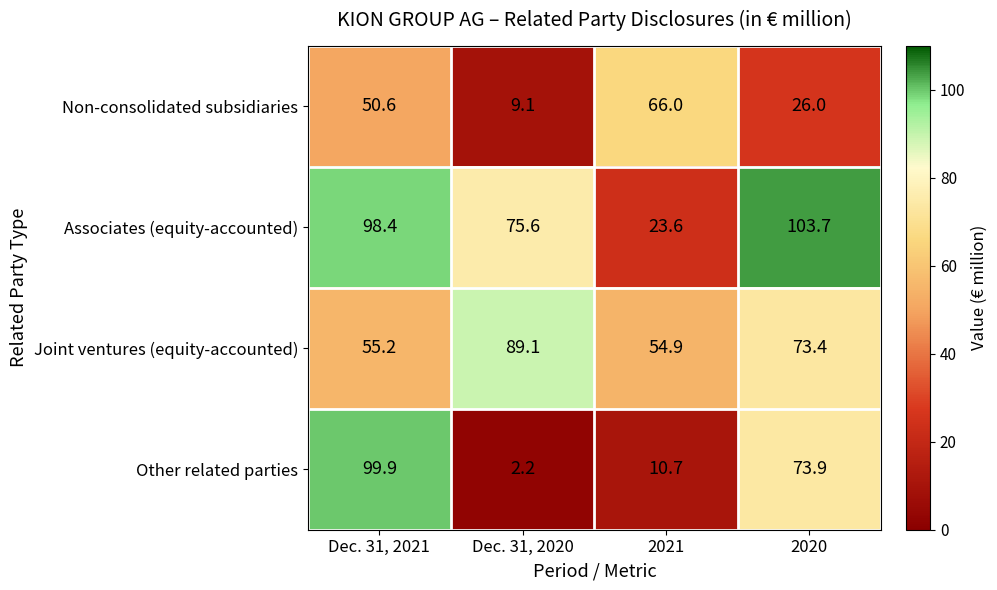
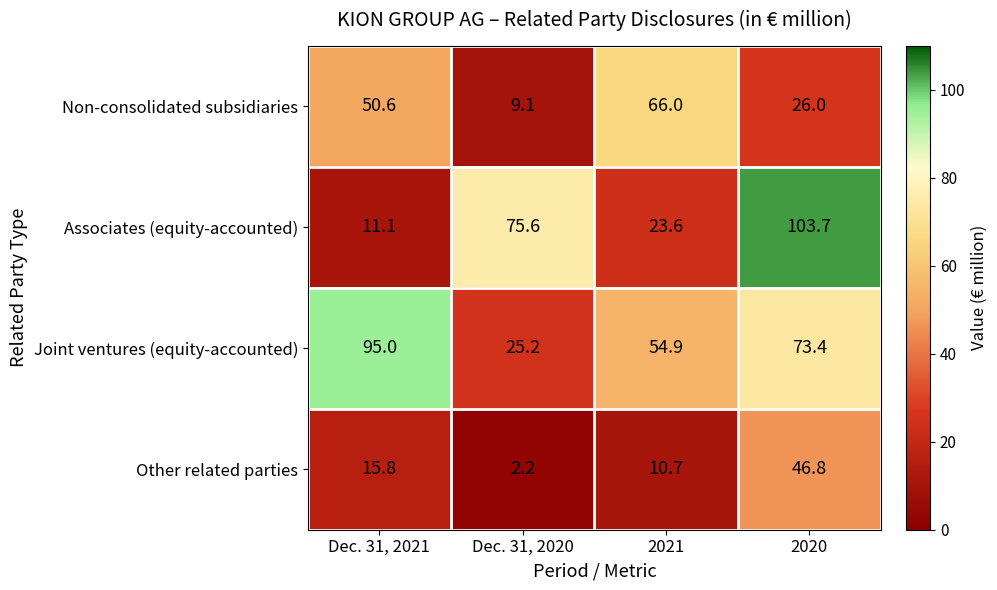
Associates (equity-accounted), Dec. 31, 2021: 98.4 -> 11.1
Joint ventures (equity-accounted), Dec. 31, 2021: 55.2 -> 95.0
Joint ventures (equity-accounted), Dec. 31, 2020: 89.1 -> 25.2
Other related parties, Dec. 31, 2021: 99.9 -> 15.8
Other related parties, 2020: 73.9 -> 46.8
